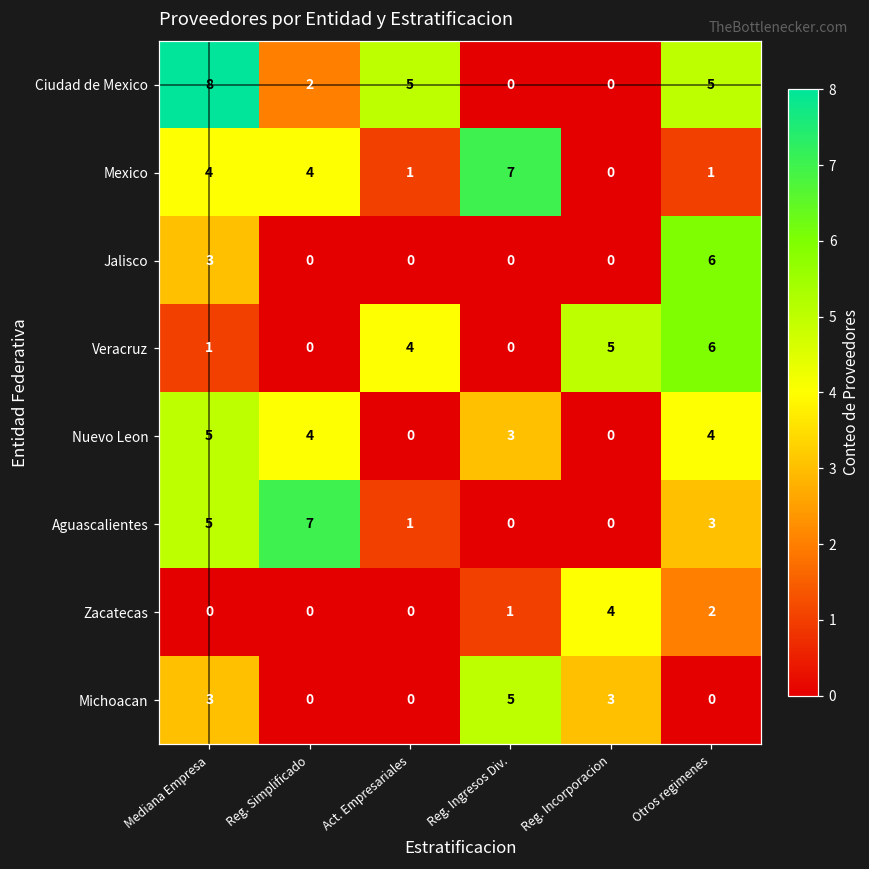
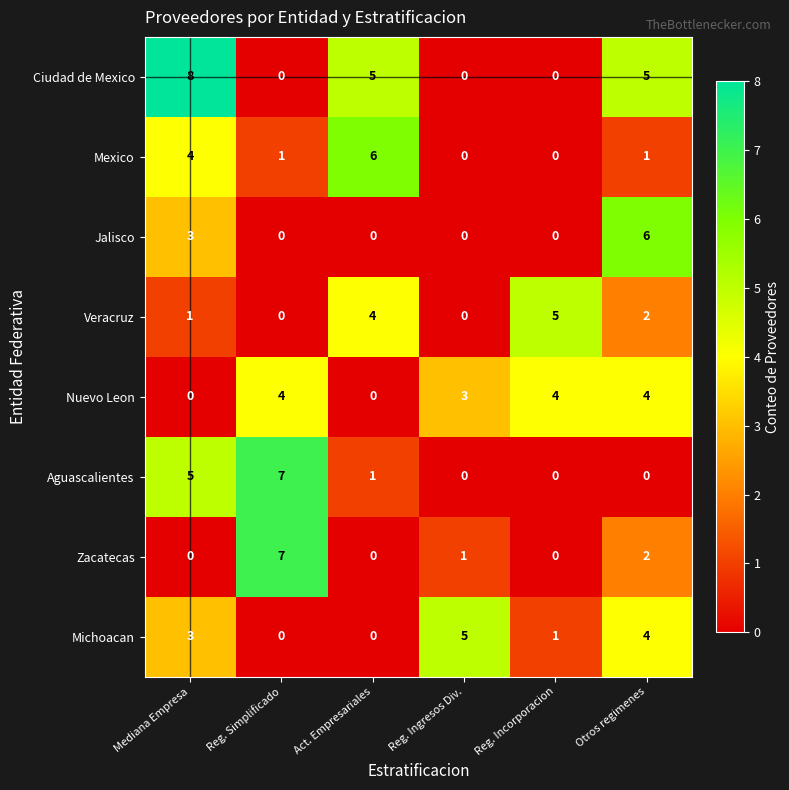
Ciudad de Mexico, Reg. Simplificado: 2 -> 0
Mexico, Reg. Simplificado: 4 -> 1
Mexico, Act. Empresariales: 1 -> 6
Mexico, Reg. Ingresos Div.: 7 -> 0
Veracruz, Otros regimenes: 6 -> 2
Nuevo Leon, Mediana Empresa: 5 -> 0
Nuevo Leon, Reg. Incorporacion: 0 -> 4
Aguascalientes, Otros regimenes: 3 -> 0
Zacatecas, Reg. Simplificado: 0 -> 7
Zacatecas, Reg. Incorporacion: 4 -> 0
Michoacan, Reg. Incorporacion: 3 -> 1
Michoacan, Otros regimenes: 0 -> 4
